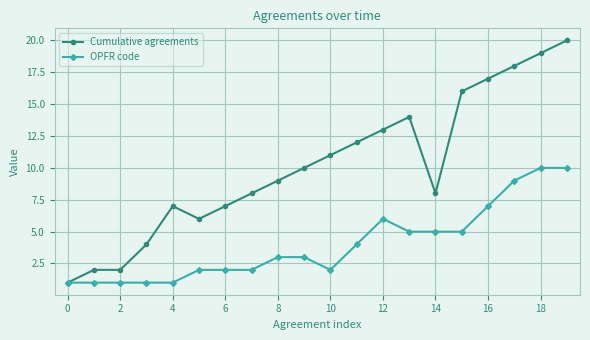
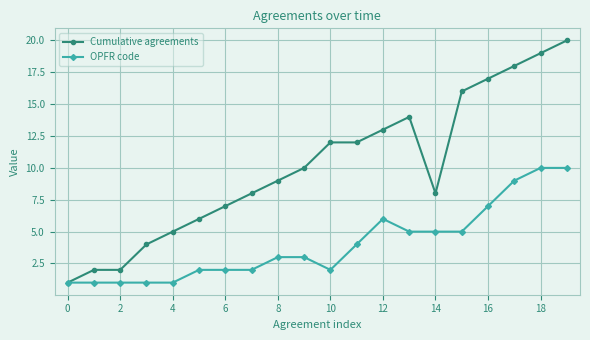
Cumulative agreements, 4: 7 -> 5
Cumulative agreements, 10: 11 -> 12
